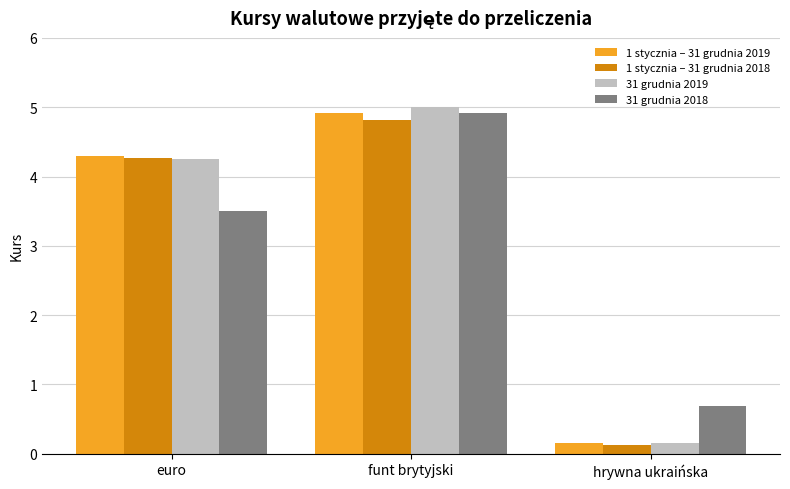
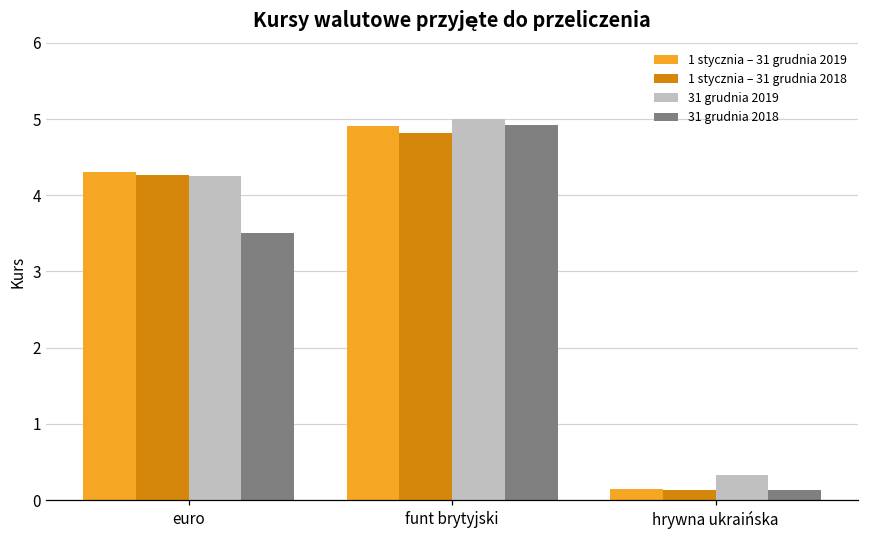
31 grudnia 2019, hrywna ukraińska: 0.2 -> 0.3
31 grudnia 2018, hrywna ukraińska: 0.7 -> 0.1
